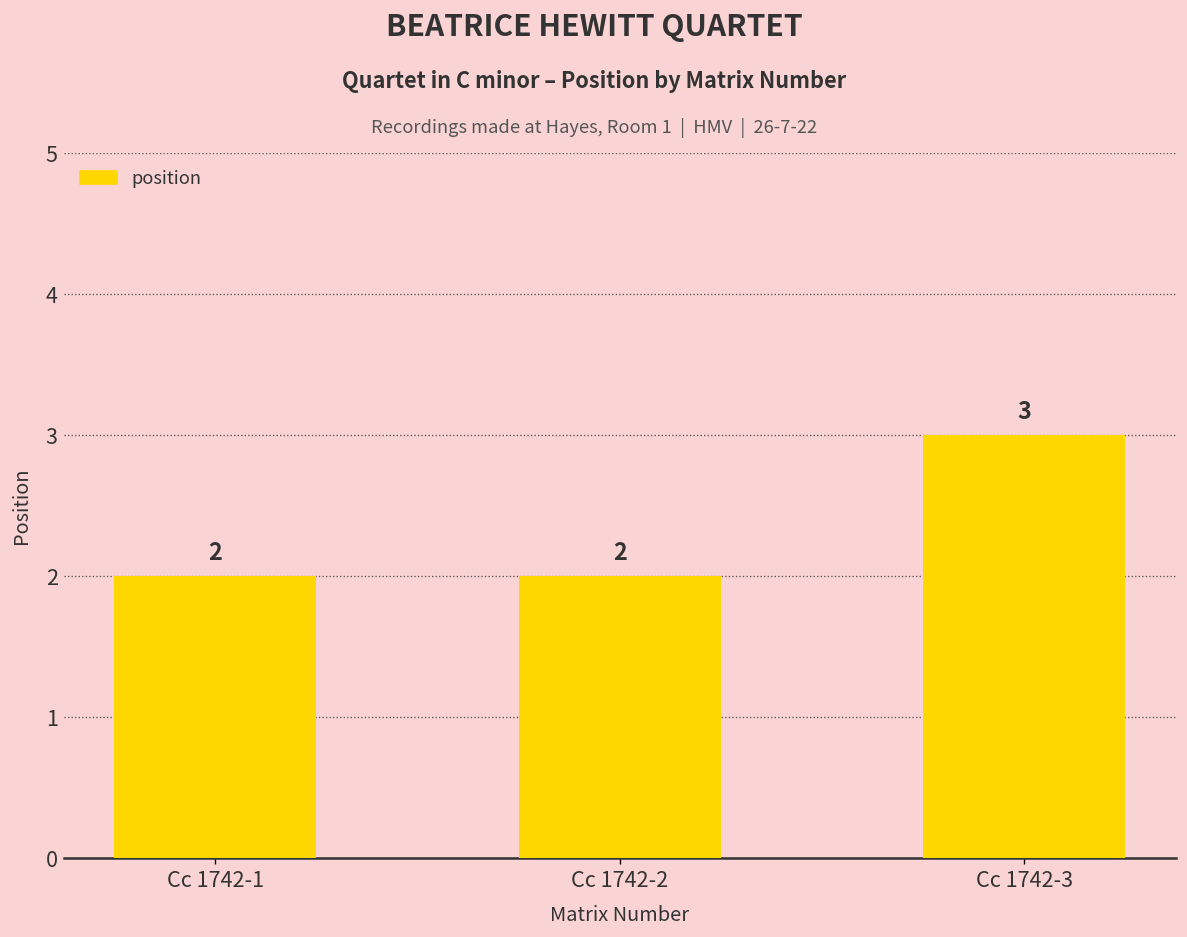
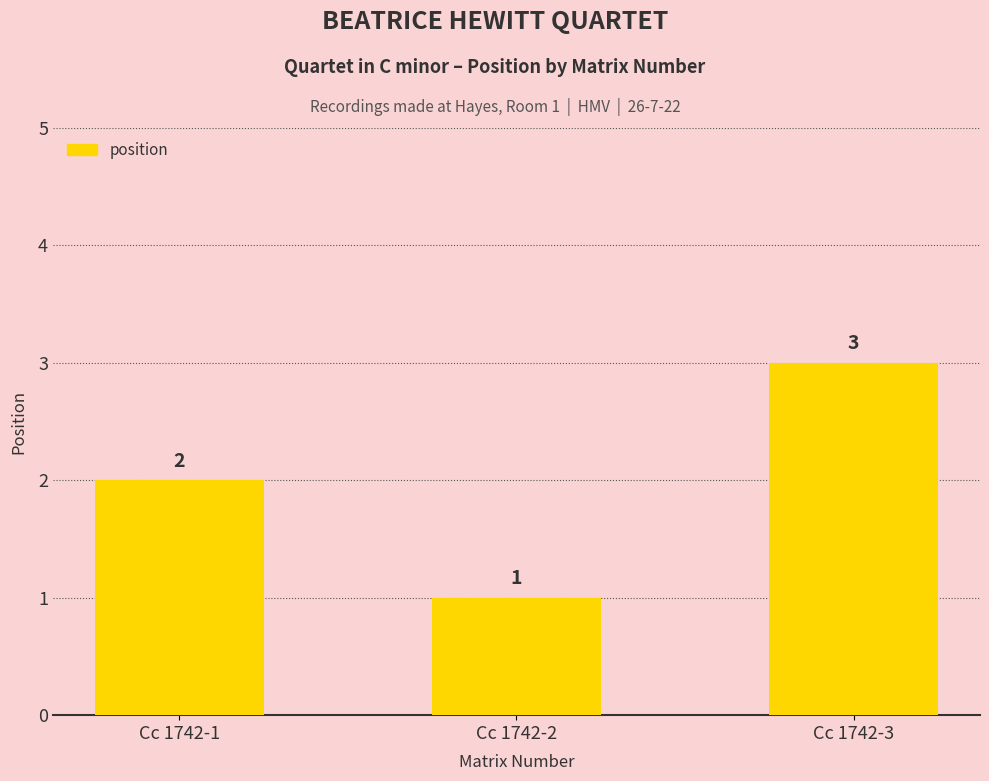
Cc 1742-2: 2 -> 1
